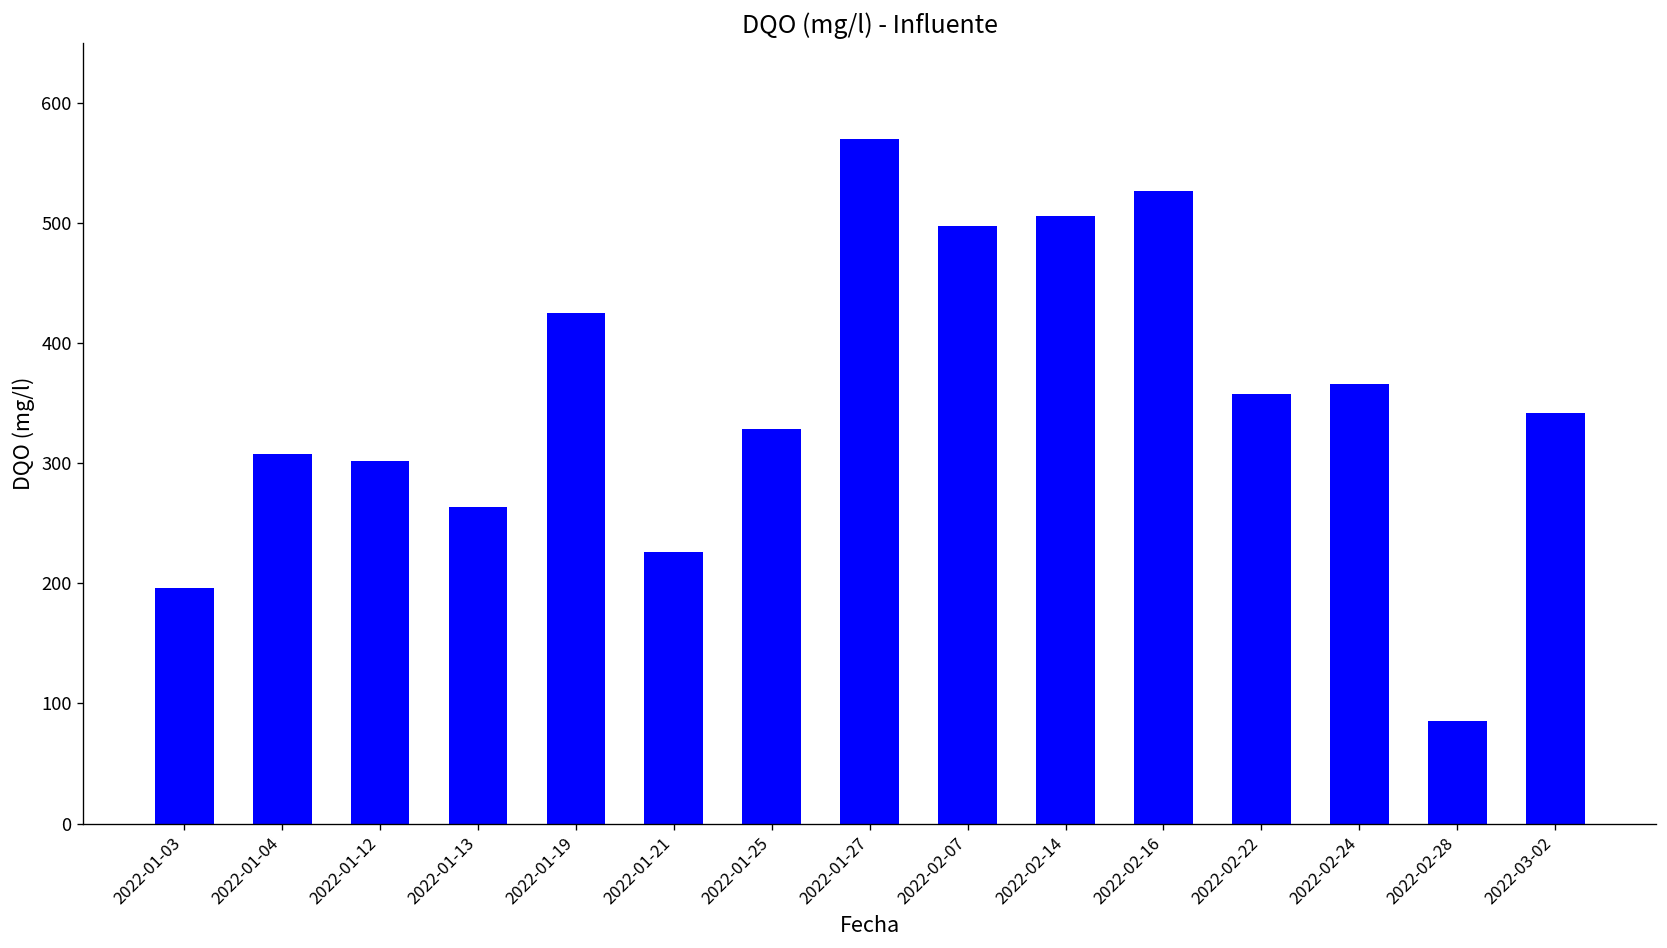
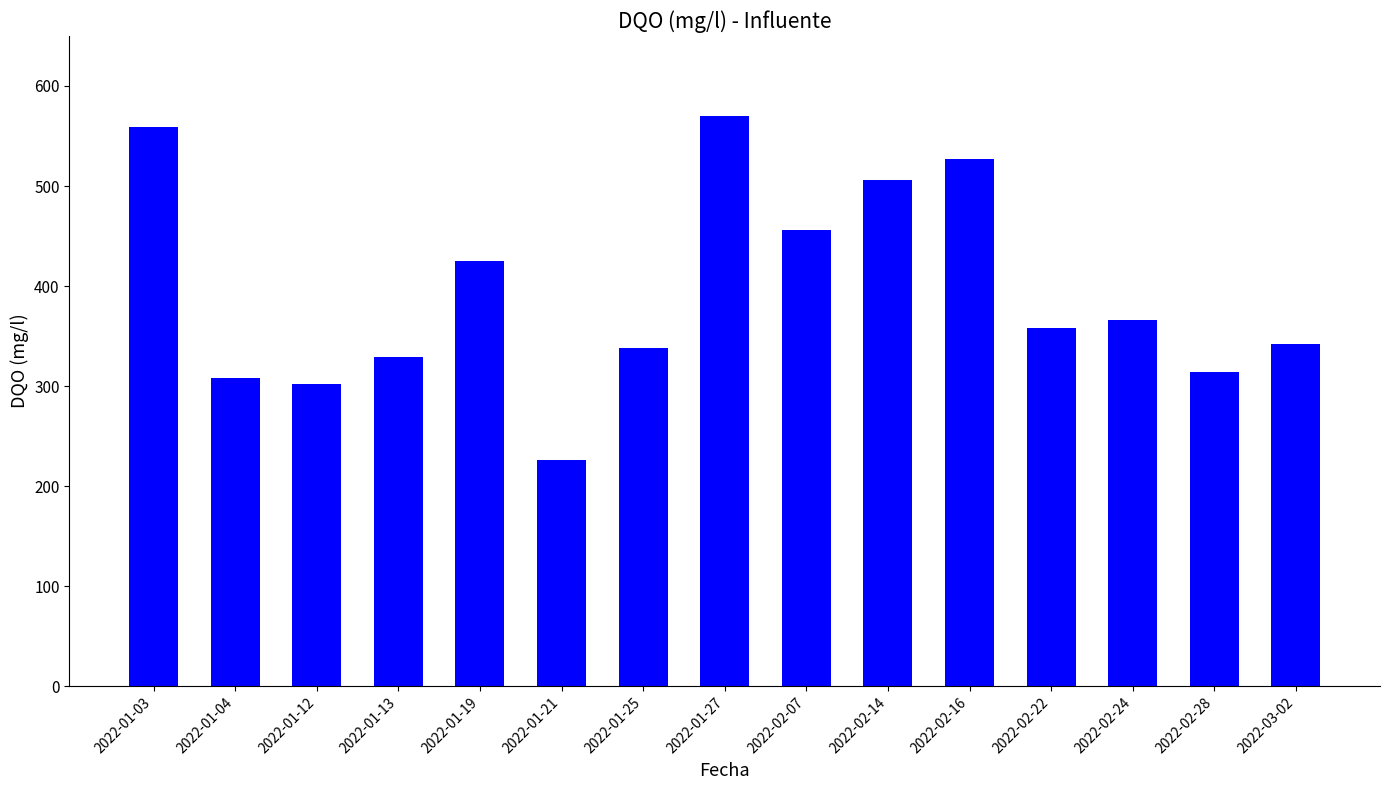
2022-01-03: 196 -> 559
2022-01-13: 264 -> 329
2022-01-25: 329 -> 338
2022-02-07: 498 -> 456
2022-02-28: 85 -> 314
